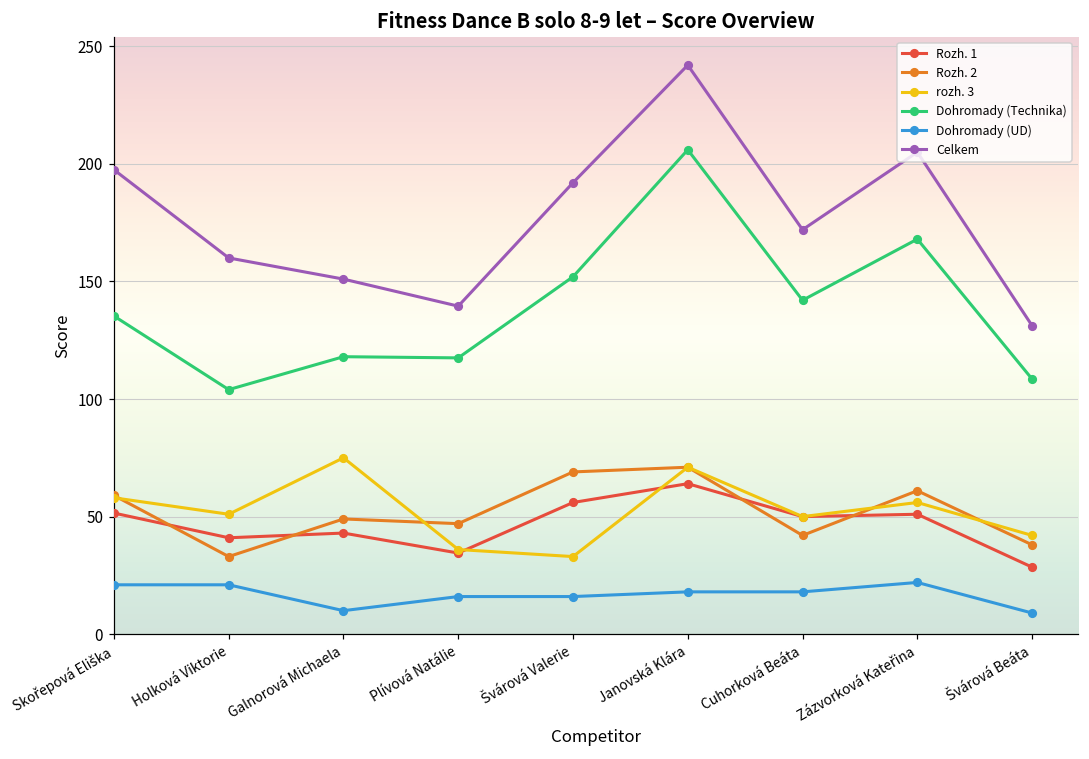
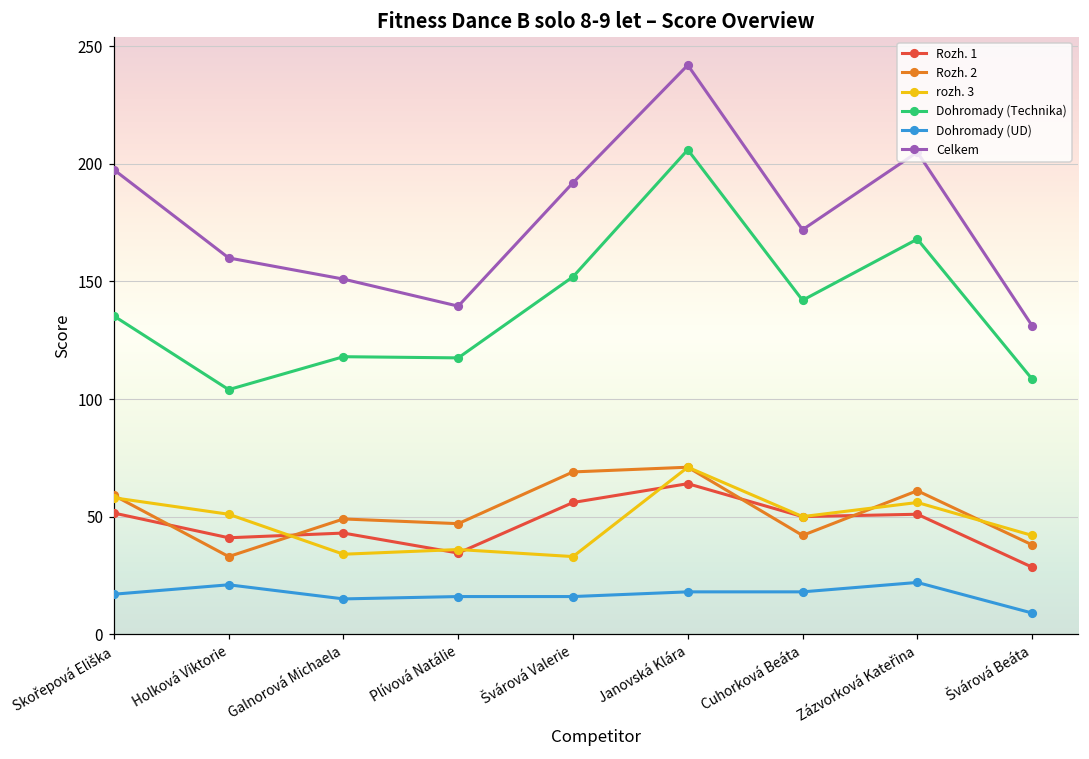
Dohromady (UD), Skořepová Eliška: 21 -> 17
rozh. 3, Galnorová Michaela: 75 -> 34
Dohromady (UD), Galnorová Michaela: 10 -> 15
